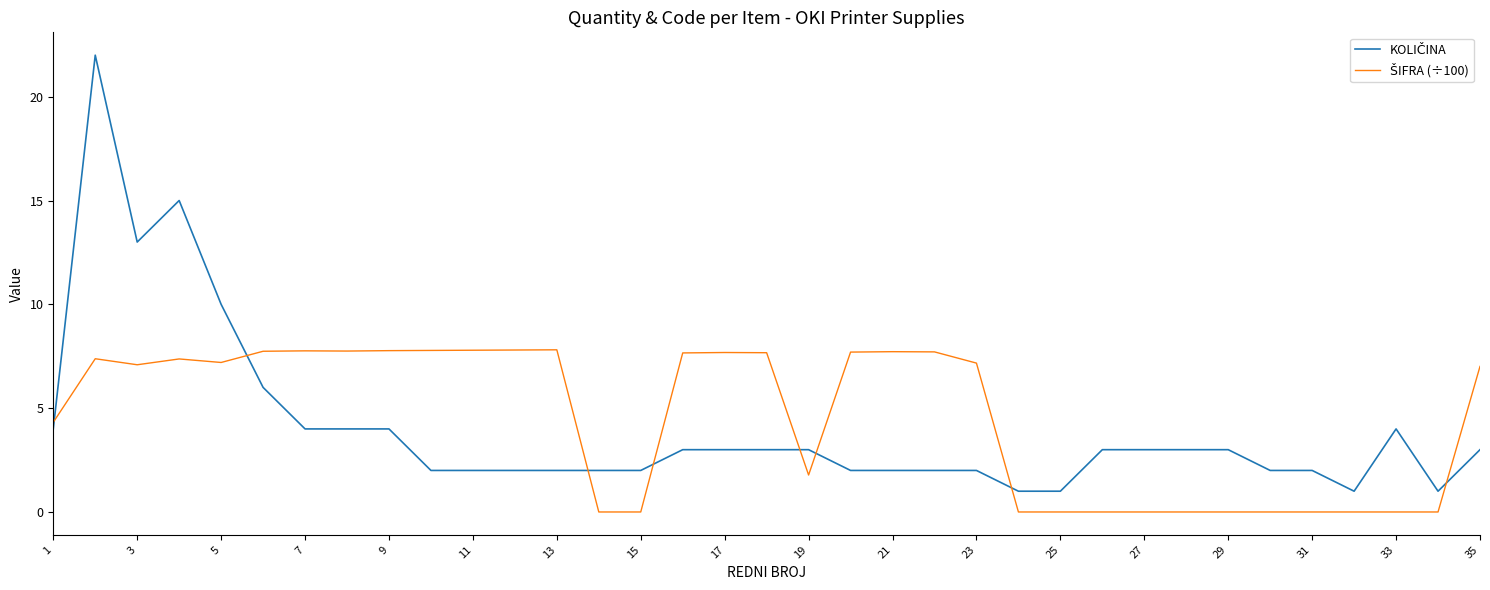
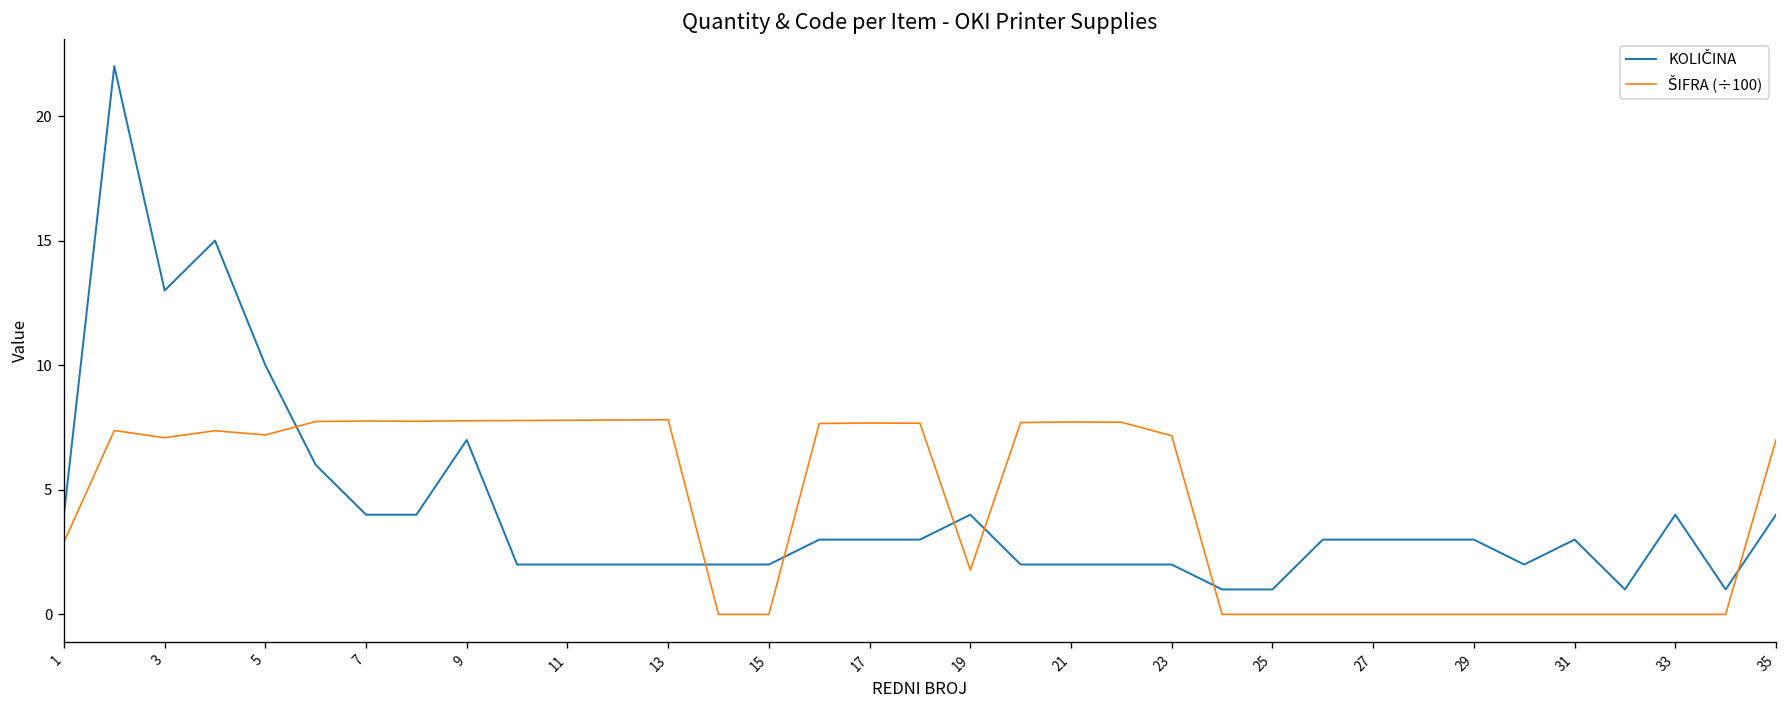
ŠIFRA (÷100), 1: 4.3 -> 2.9
KOLIČINA, 9: 4 -> 7
KOLIČINA, 19: 3 -> 4
KOLIČINA, 31: 2 -> 3
KOLIČINA, 35: 3 -> 4
